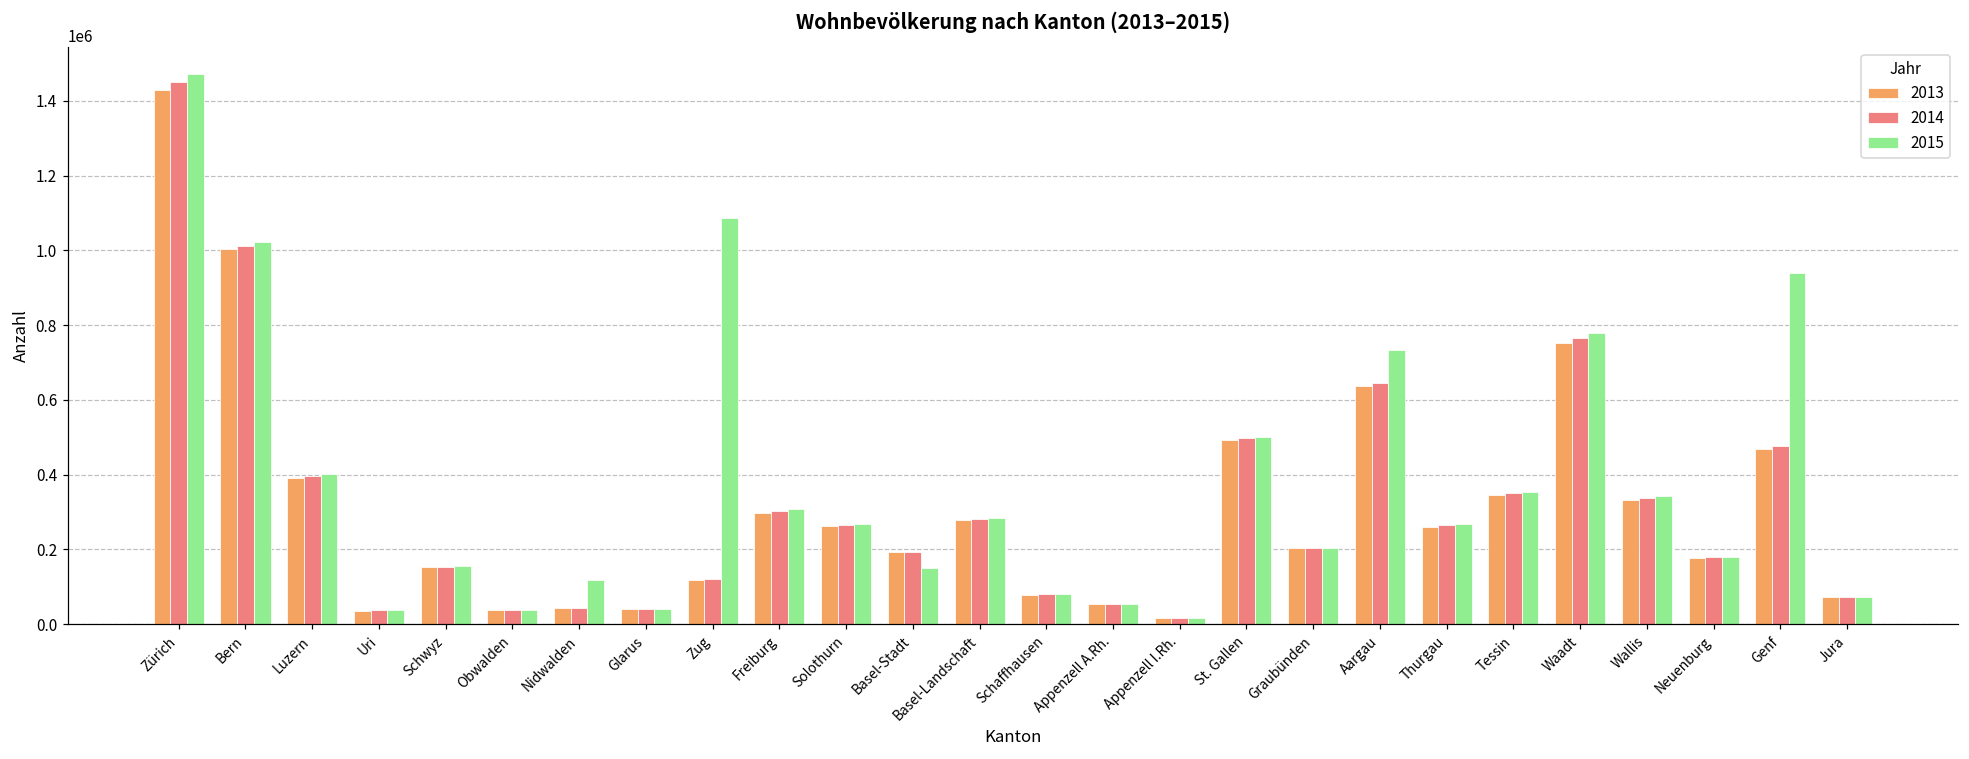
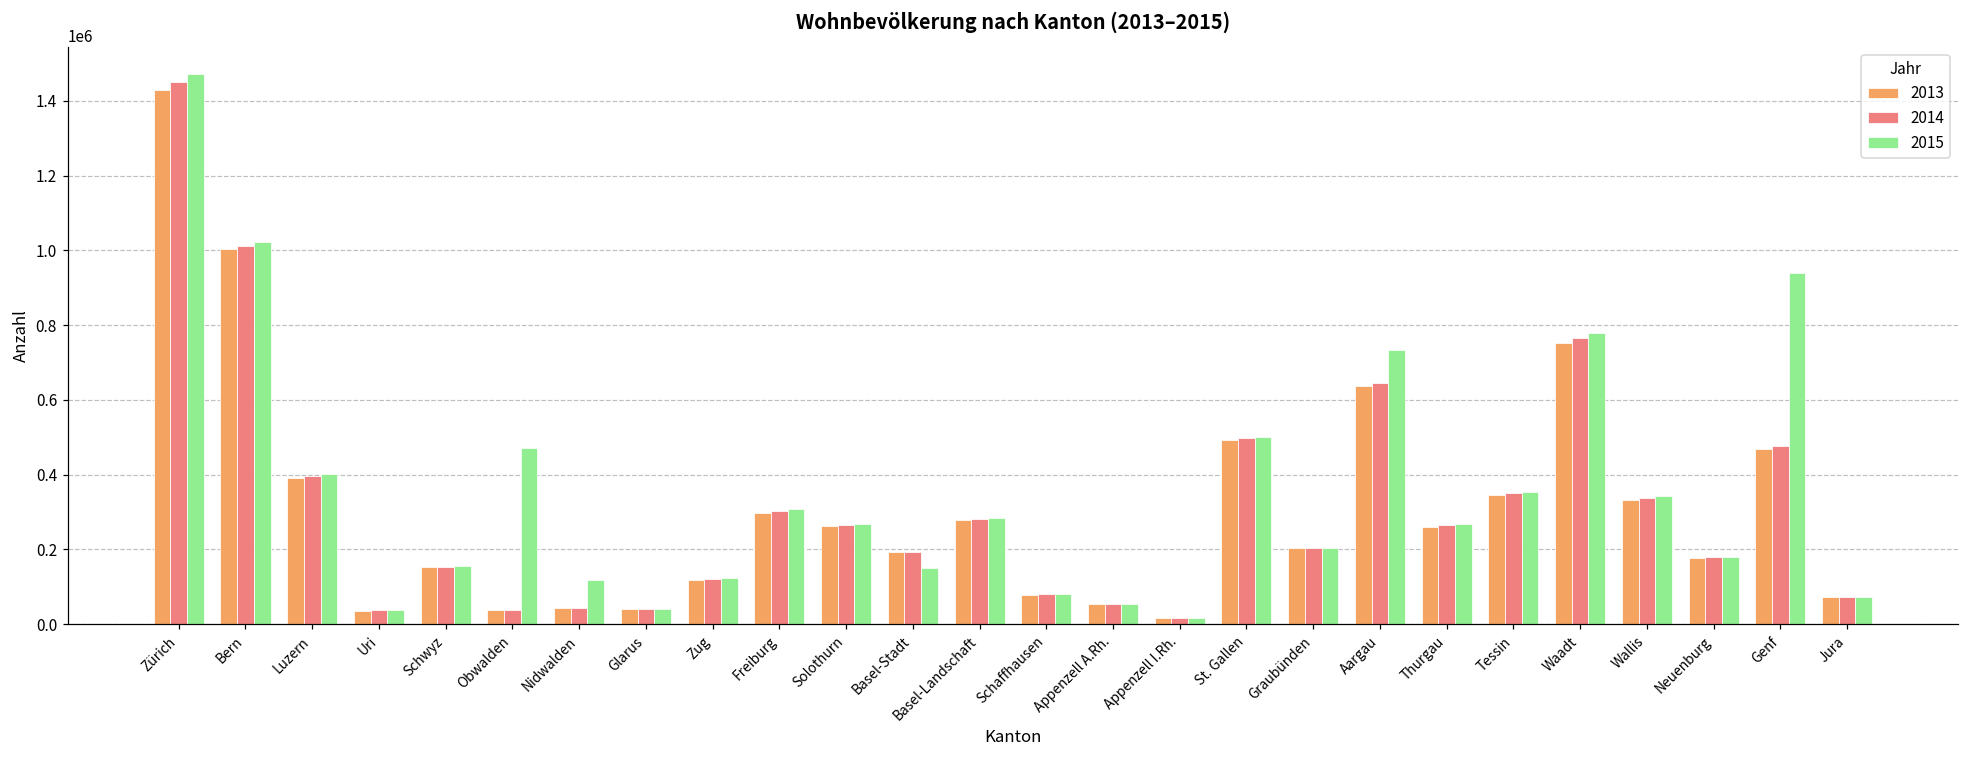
2015, Obwalden: 40000 -> 470000
2015, Zug: 1090000 -> 120000
